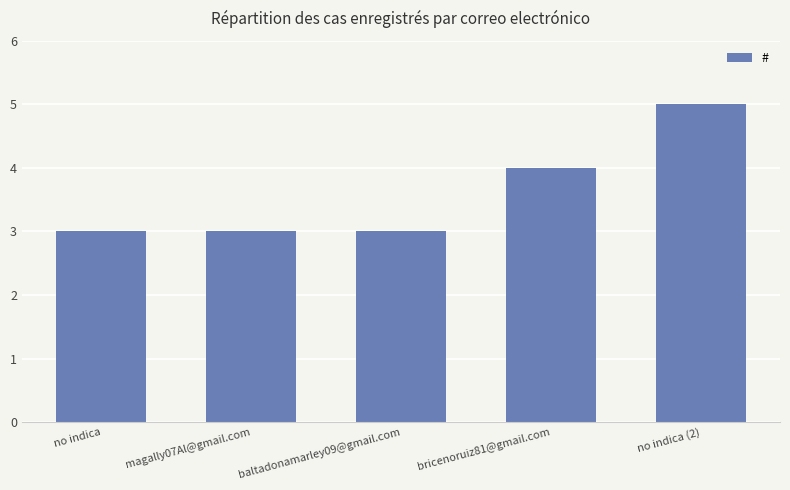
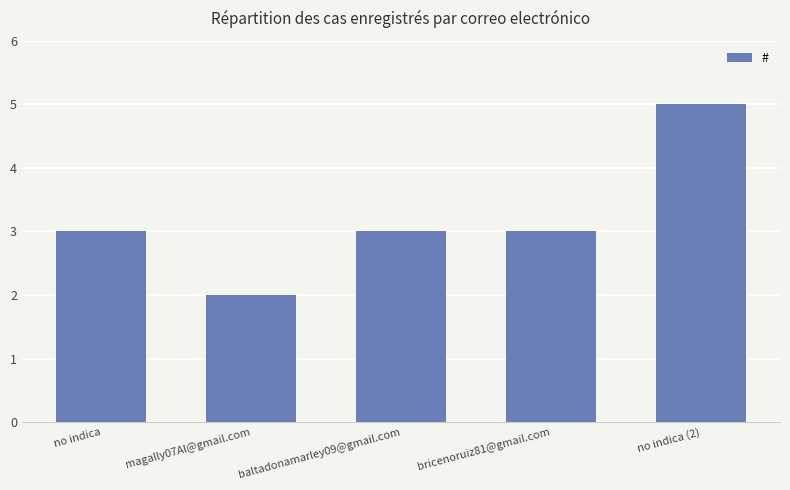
magally07Al@gmail.com: 3 -> 2
bricenoruiz81@gmail.com: 4 -> 3
